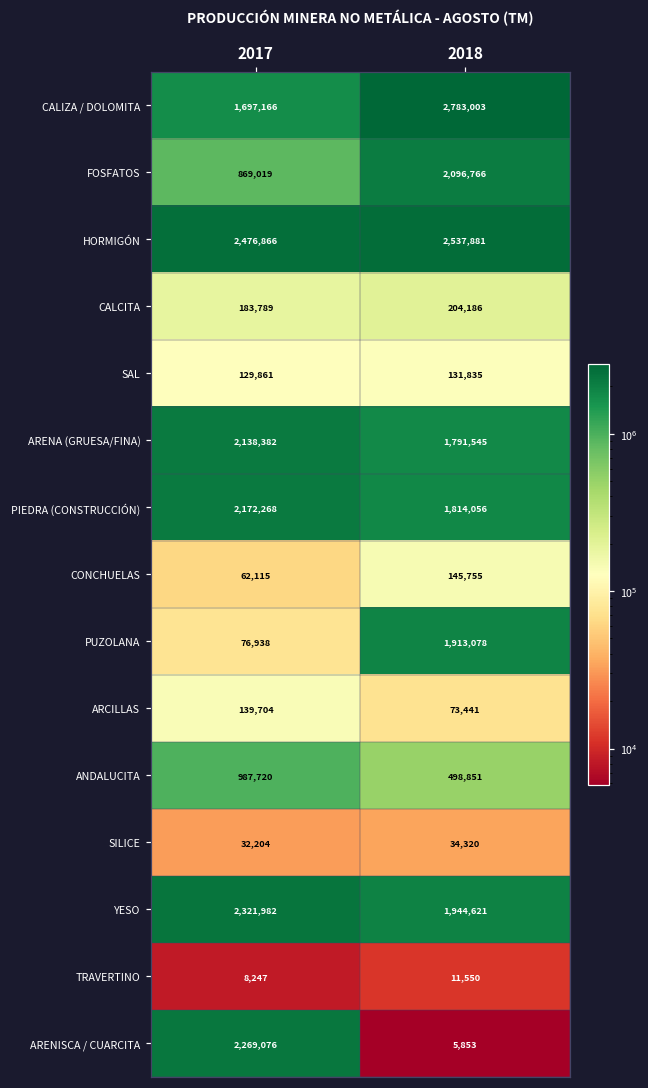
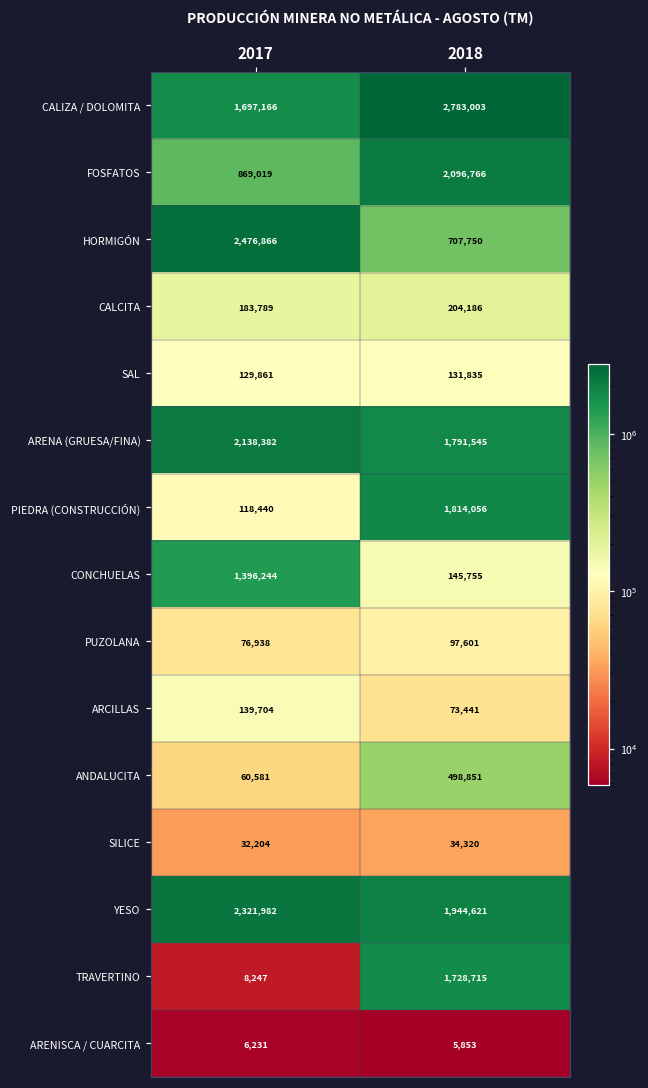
HORMIGÓN, 2018: 2,537,881 -> 707,750
PIEDRA (CONSTRUCCIÓN), 2017: 2,172,268 -> 118,440
CONCHUELAS, 2017: 62,115 -> 1,396,244
PUZOLANA, 2018: 1,913,078 -> 97,601
ANDALUCITA, 2017: 987,720 -> 60,581
TRAVERTINO, 2018: 11,550 -> 1,728,715
ARENISCA / CUARCITA, 2017: 2,269,076 -> 6,231
